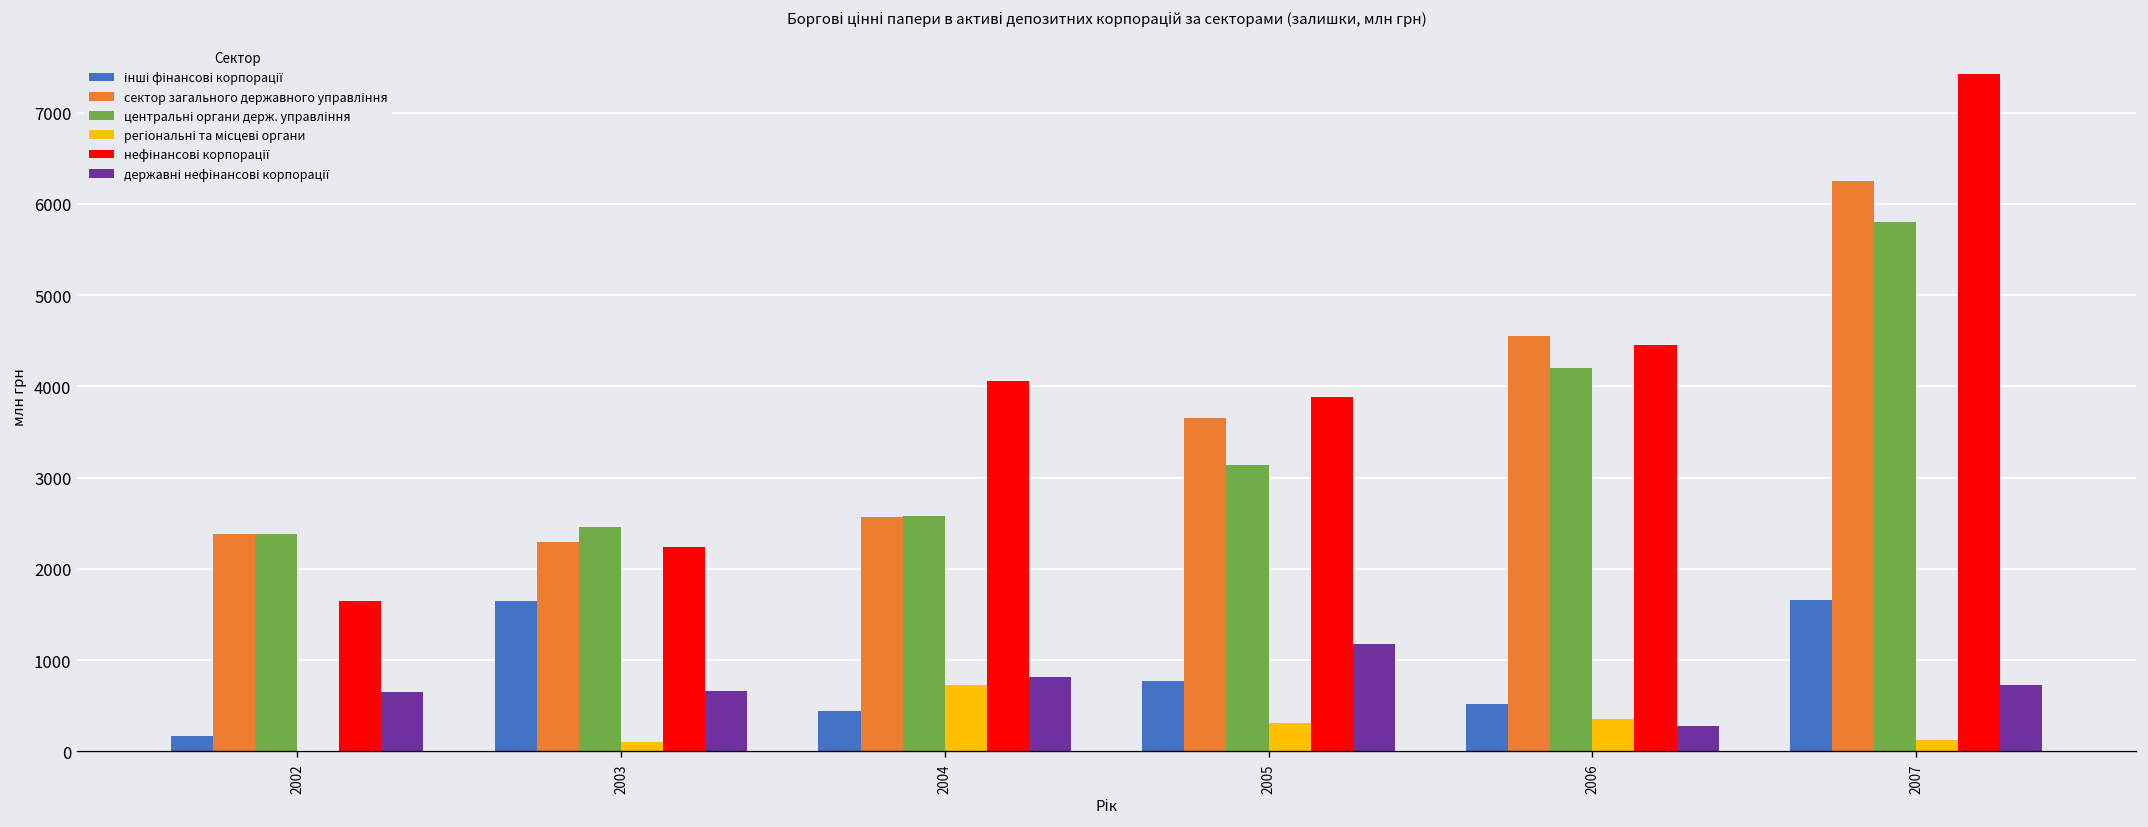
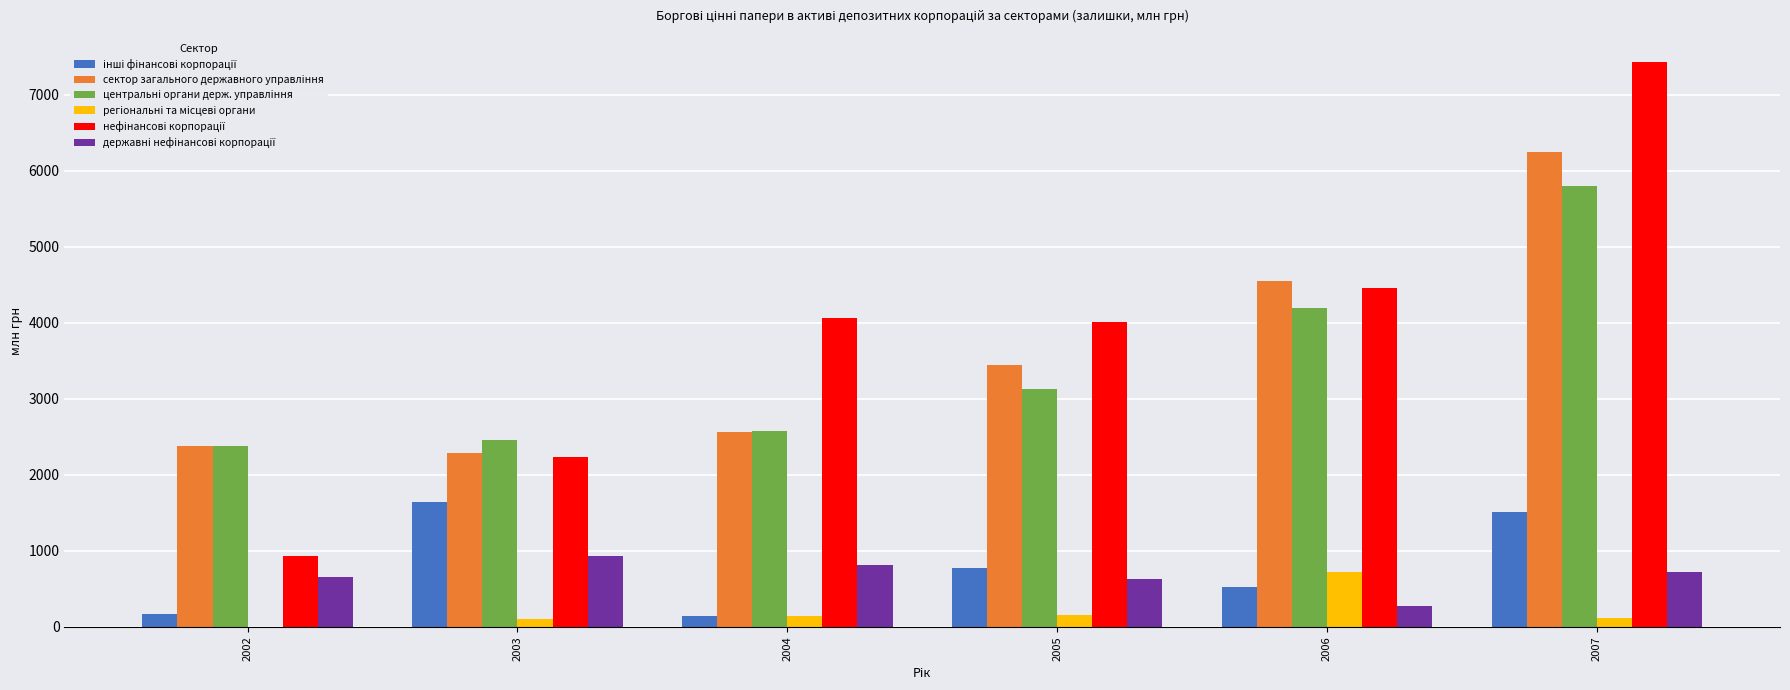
нефінансові корпорації, 2002: 1600 -> 900
державні нефінансові корпорації, 2003: 700 -> 900
інші фінансові корпорації, 2004: 400 -> 100
регіональні та місцеві органи, 2004: 700 -> 100
сектор загального державного управління, 2005: 3700 -> 3400
регіональні та місцеві органи, 2005: 300 -> 200
нефінансові корпорації, 2005: 3900 -> 4000
державні нефінансові корпорації, 2005: 1200 -> 600
регіональні та місцеві органи, 2006: 400 -> 700
інші фінансові корпорації, 2007: 1700 -> 1500
